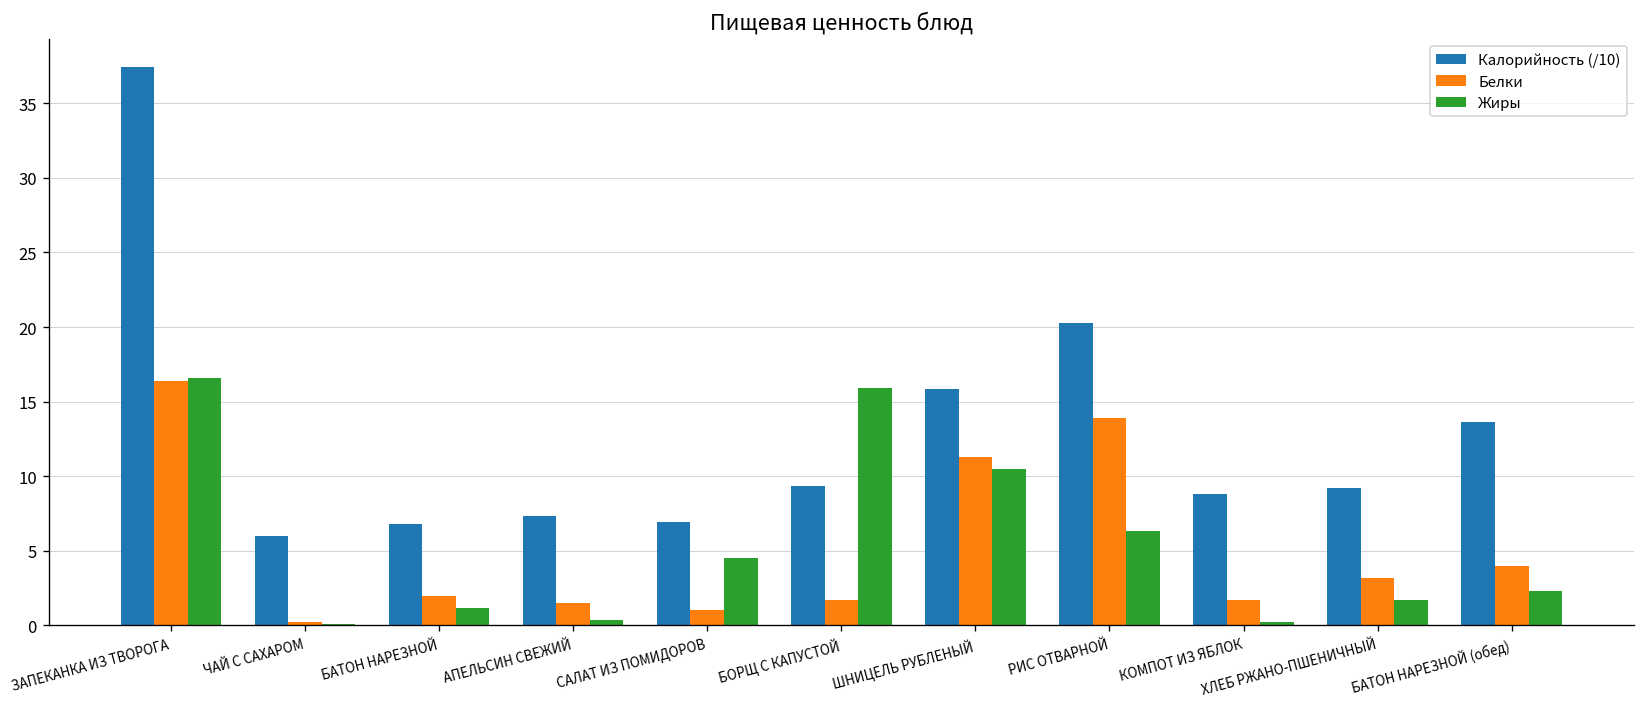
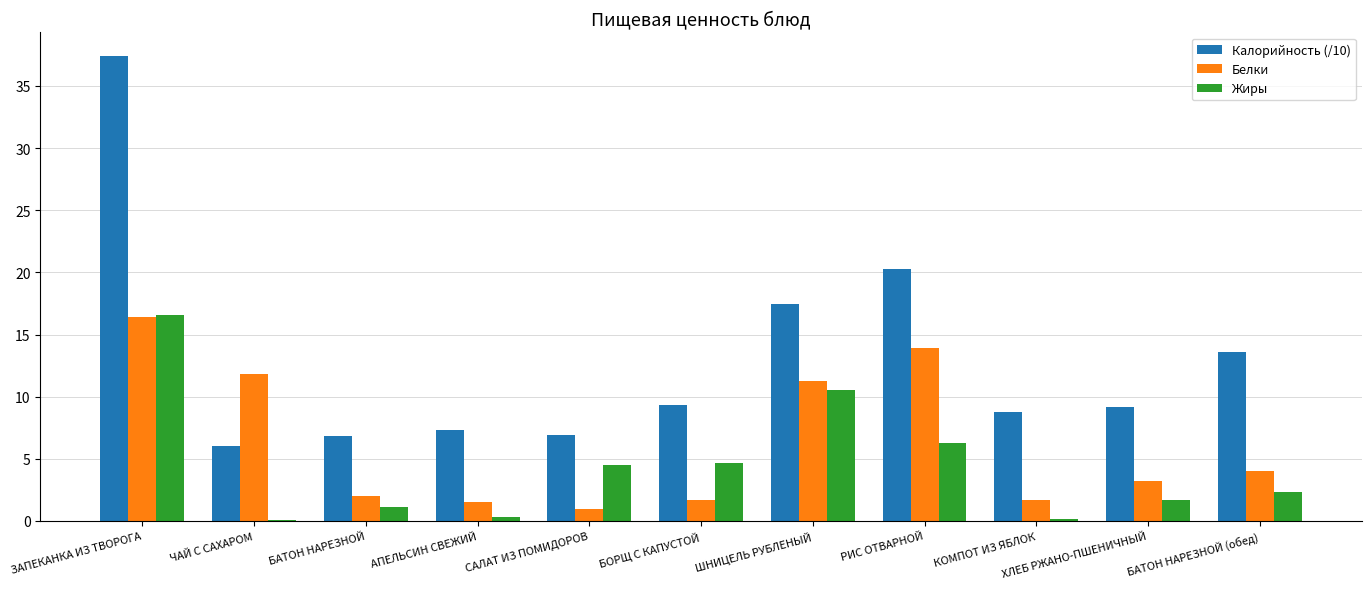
Белки, ЧАЙ С САХАРОМ: 0.2 -> 11.8
Жиры, БОРЩ С КАПУСТОЙ: 15.9 -> 4.6
Калорийность (/10), ШНИЦЕЛЬ РУБЛЕНЫЙ: 15.8 -> 17.5
